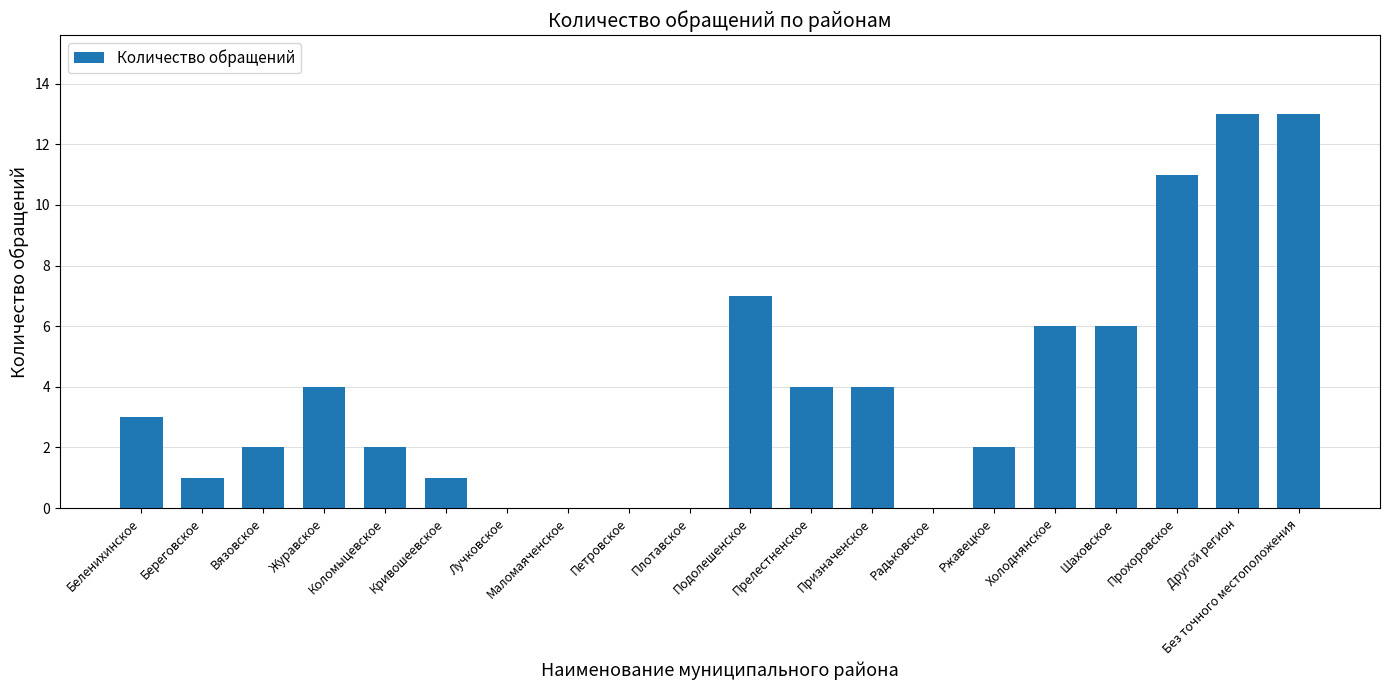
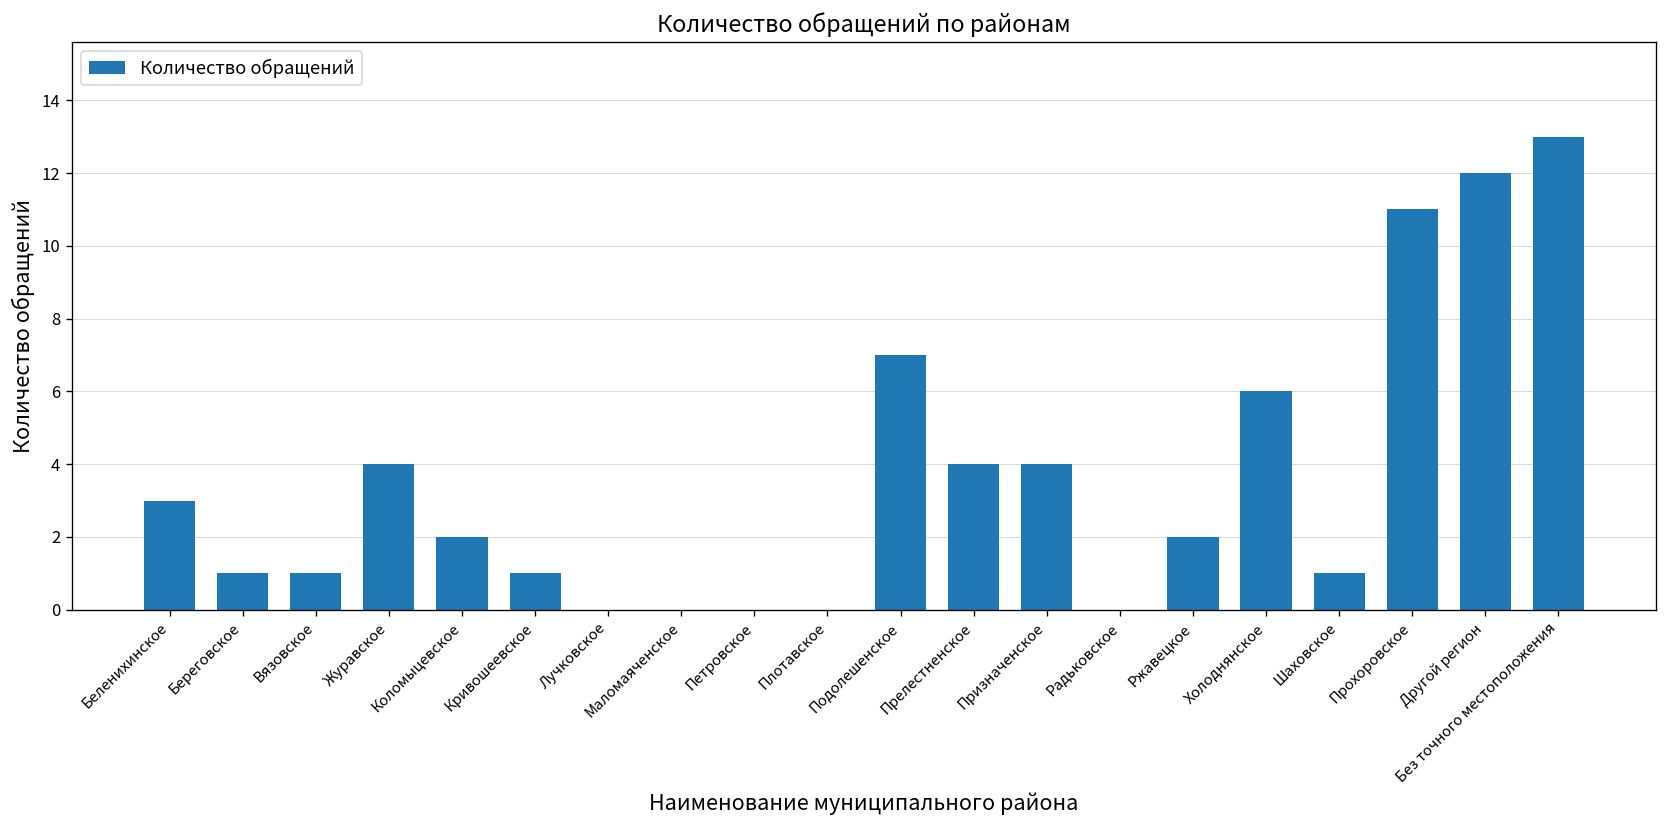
Вязовское: 2 -> 1
Шаховское: 6 -> 1
Другой регион: 13 -> 12
